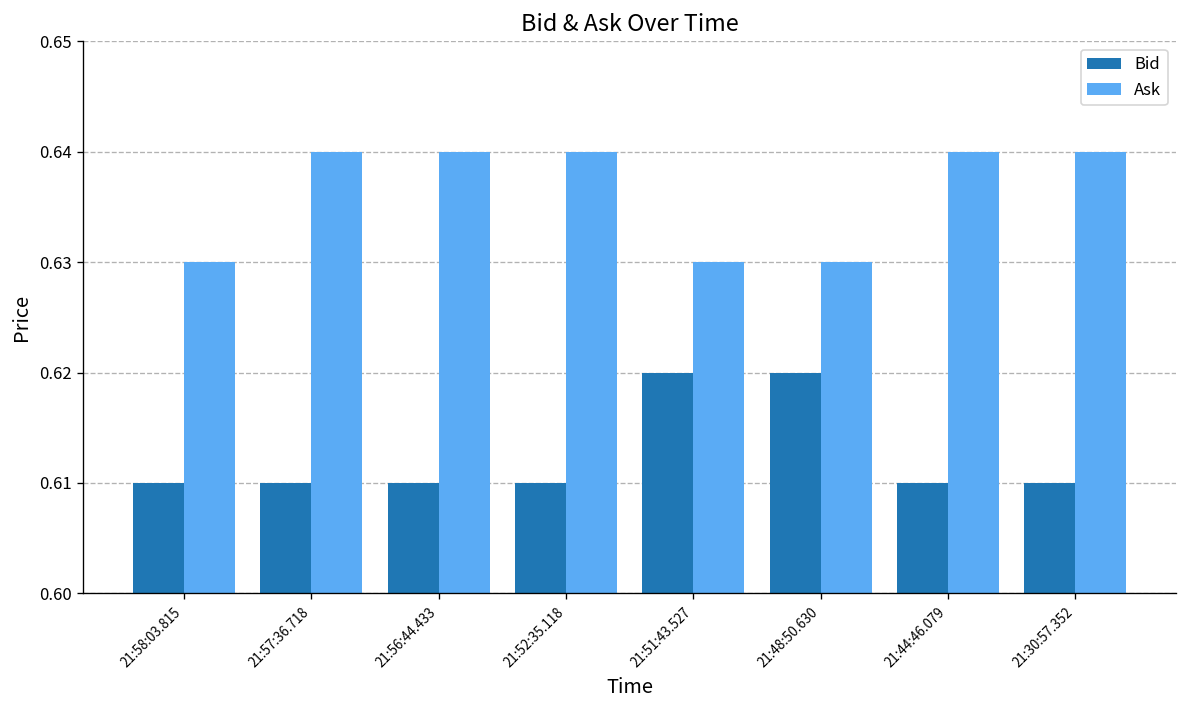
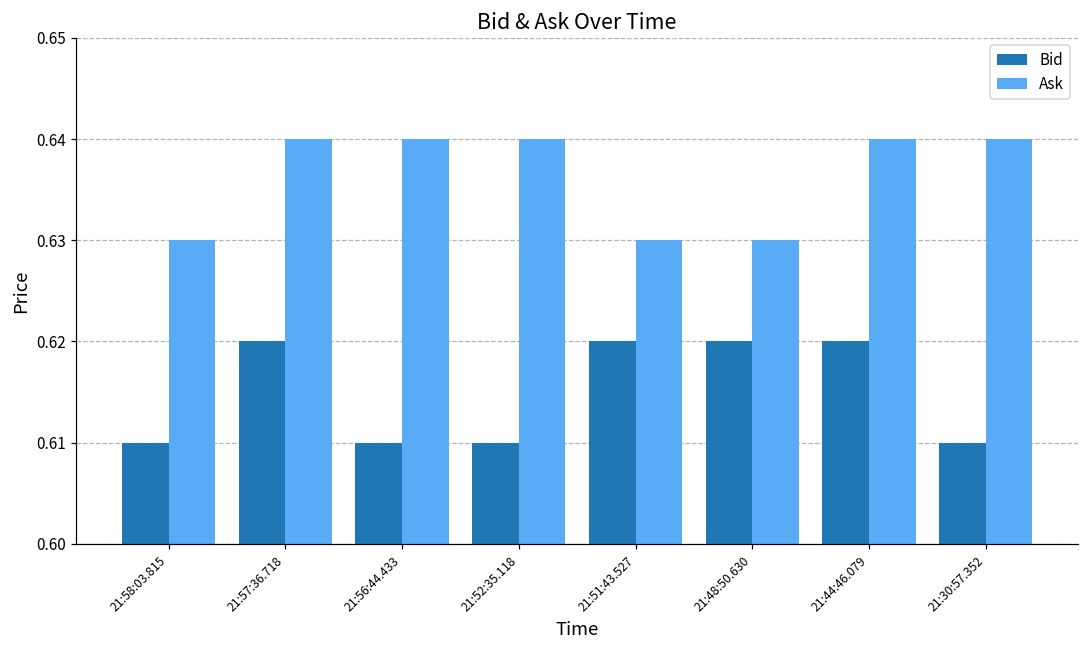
Bid, 21:57:36.718: 0.61 -> 0.62
Bid, 21:44:46.079: 0.61 -> 0.62
